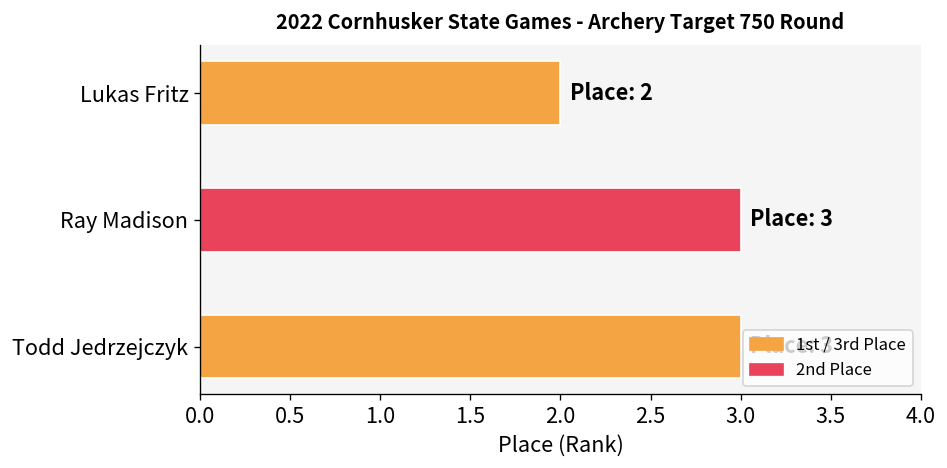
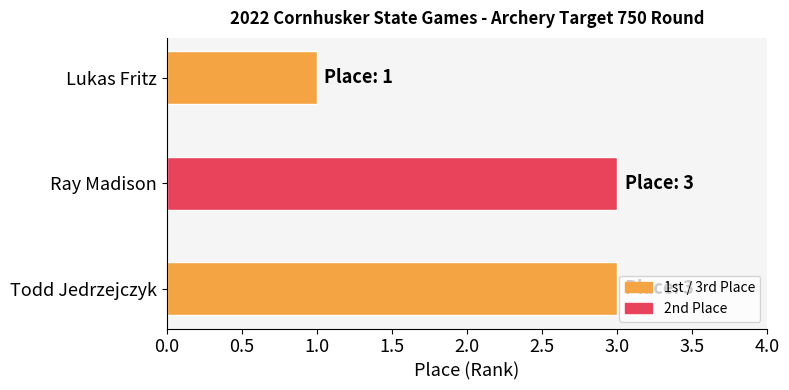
Lukas Fritz: 2 -> 1
